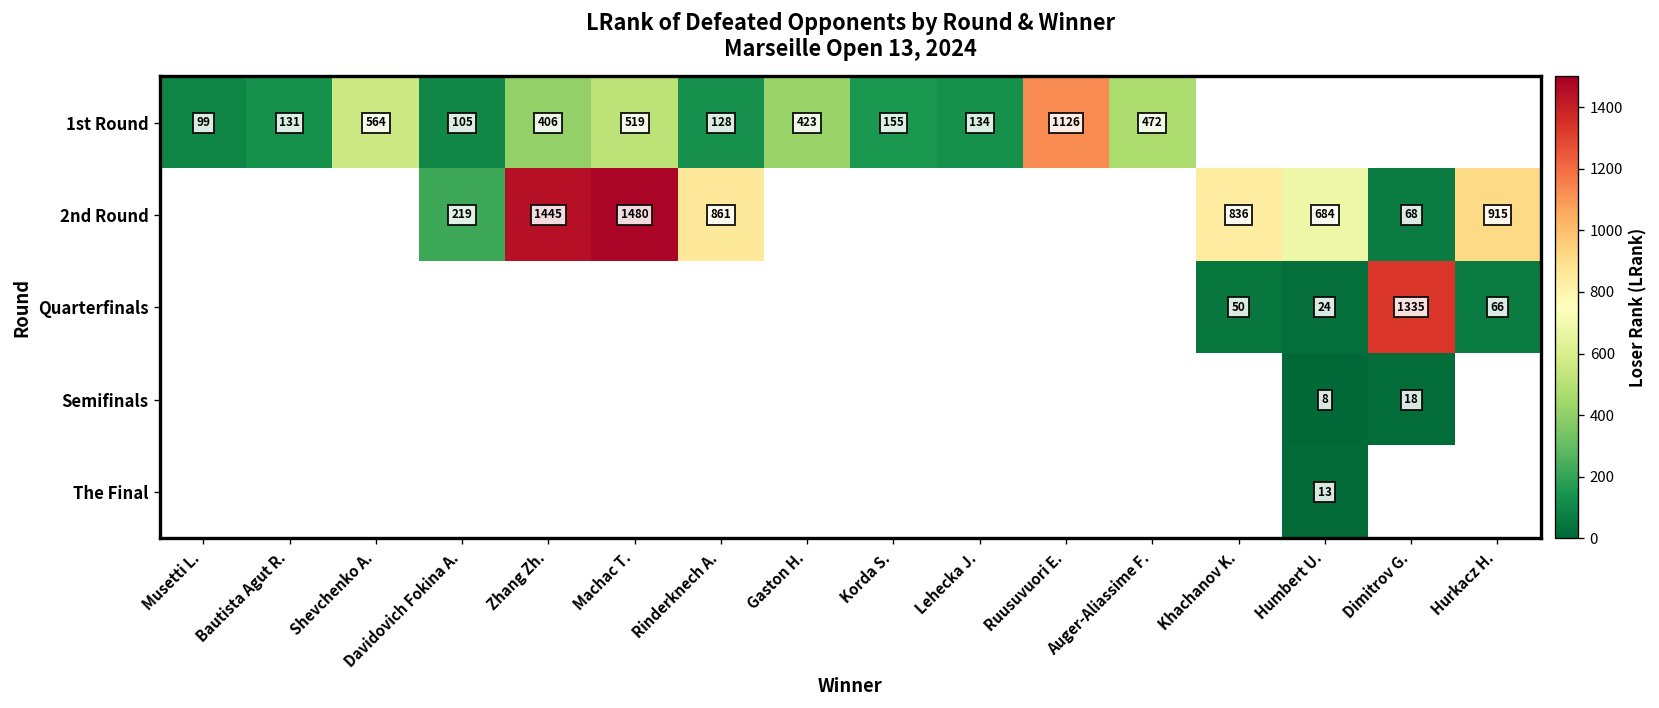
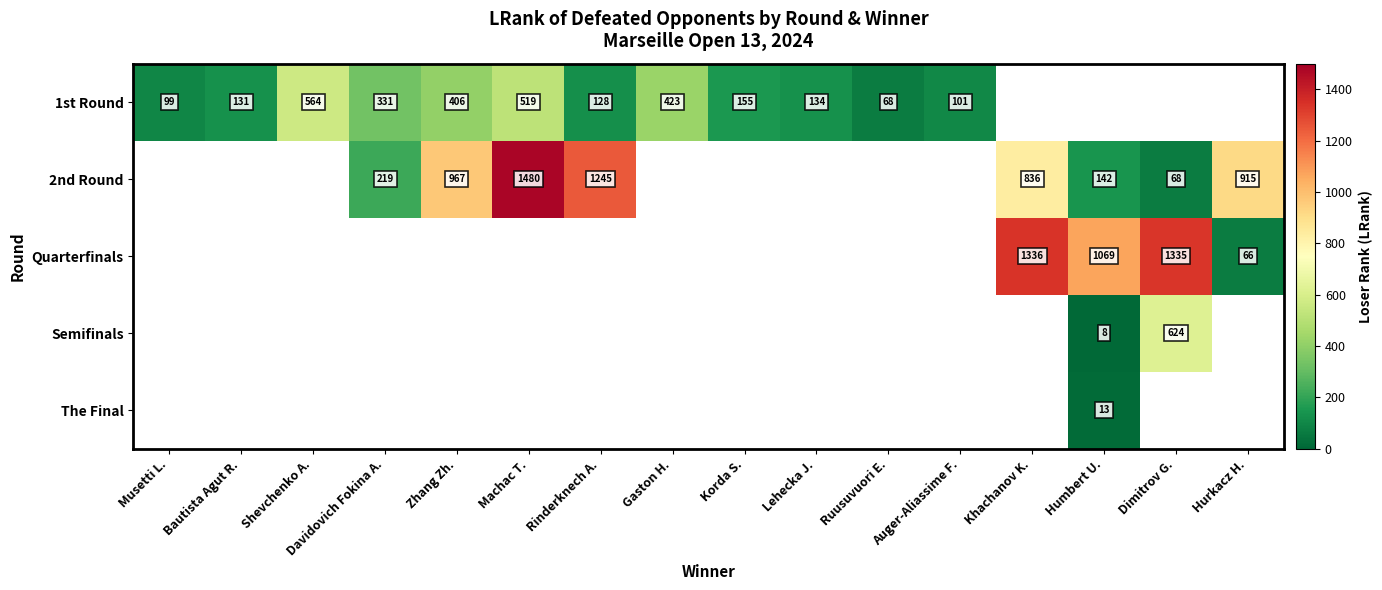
1st Round, Davidovich Fokina A.: 105 -> 331
1st Round, Ruusuvuori E.: 1126 -> 68
1st Round, Auger-Aliassime F.: 472 -> 101
2nd Round, Zhang Zh.: 1445 -> 967
2nd Round, Rinderknech A.: 861 -> 1245
2nd Round, Humbert U.: 684 -> 142
Quarterfinals, Khachanov K.: 50 -> 1336
Quarterfinals, Humbert U.: 24 -> 1069
Semifinals, Dimitrov G.: 18 -> 624
